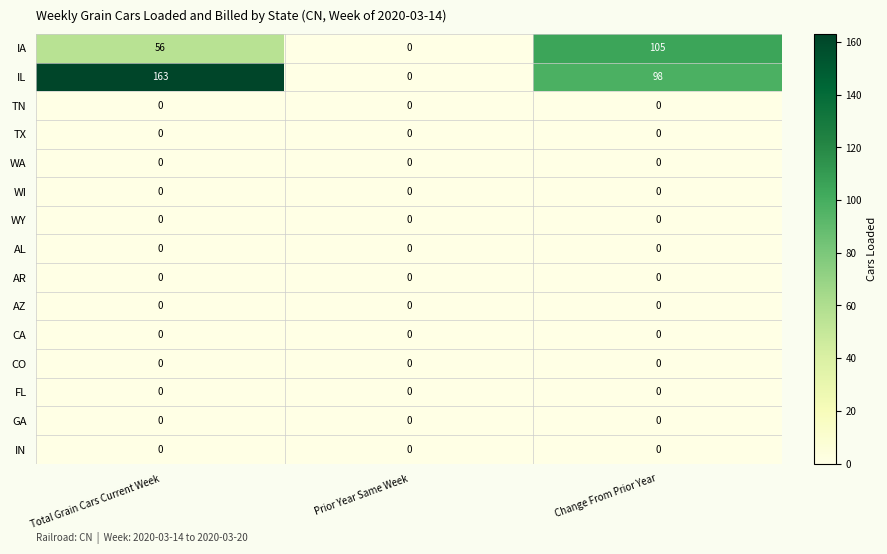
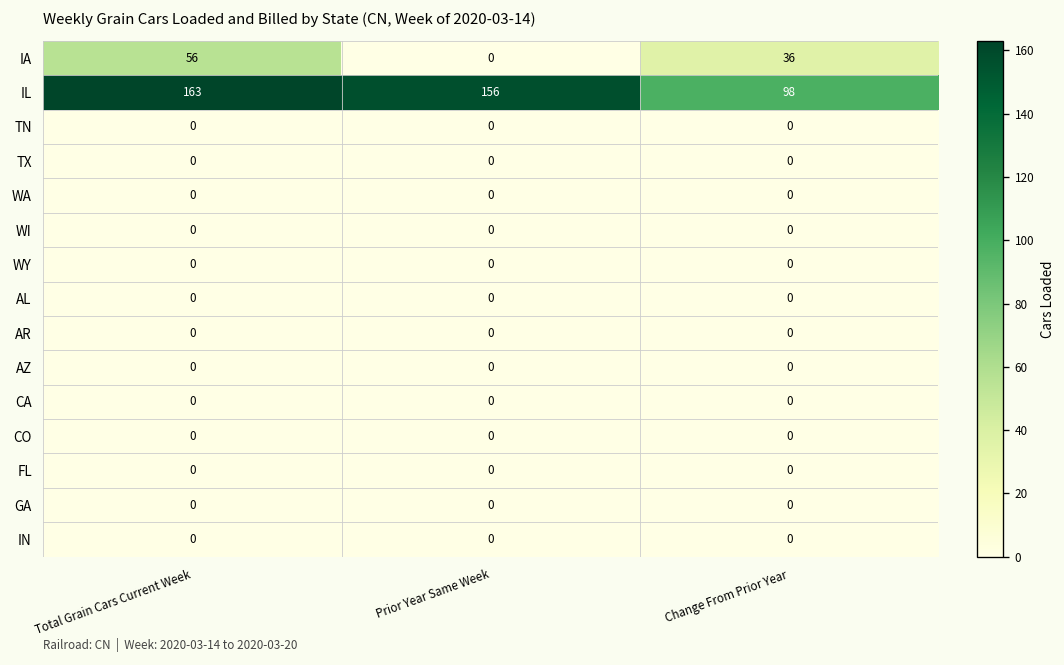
IA, Change From Prior Year: 105 -> 36
IL, Prior Year Same Week: 0 -> 156
